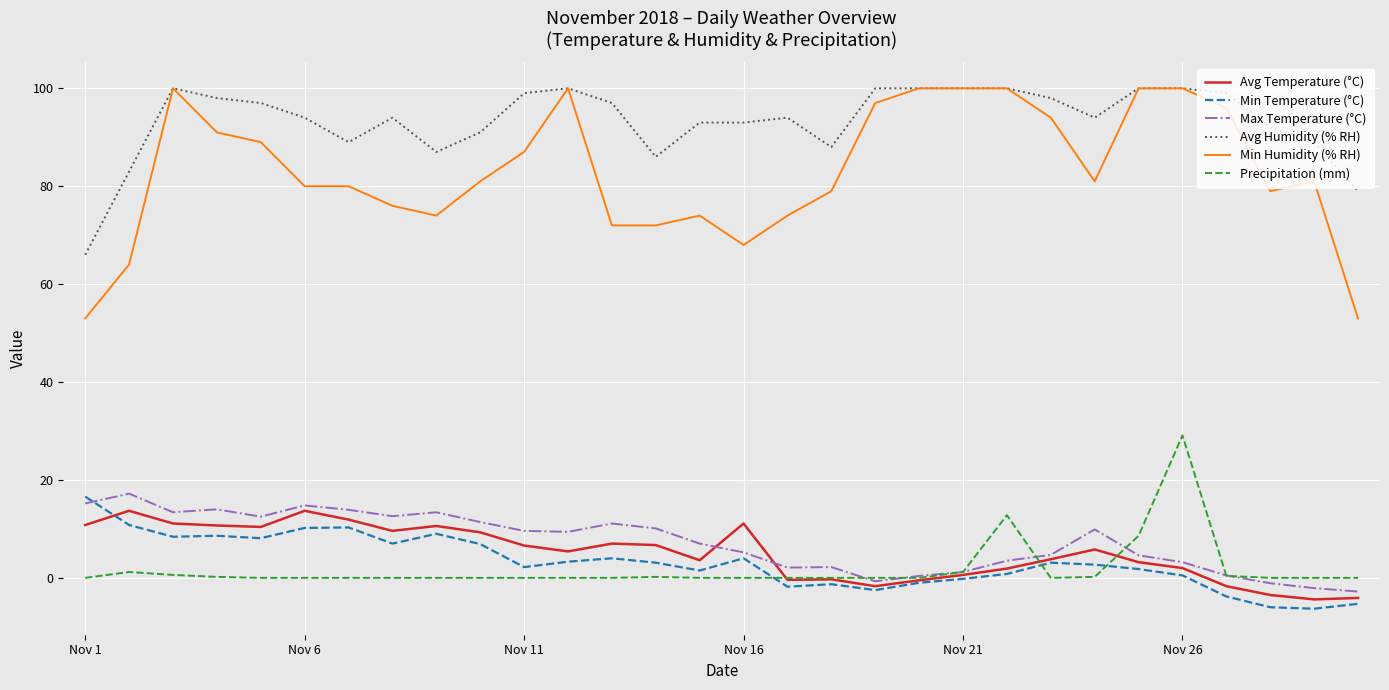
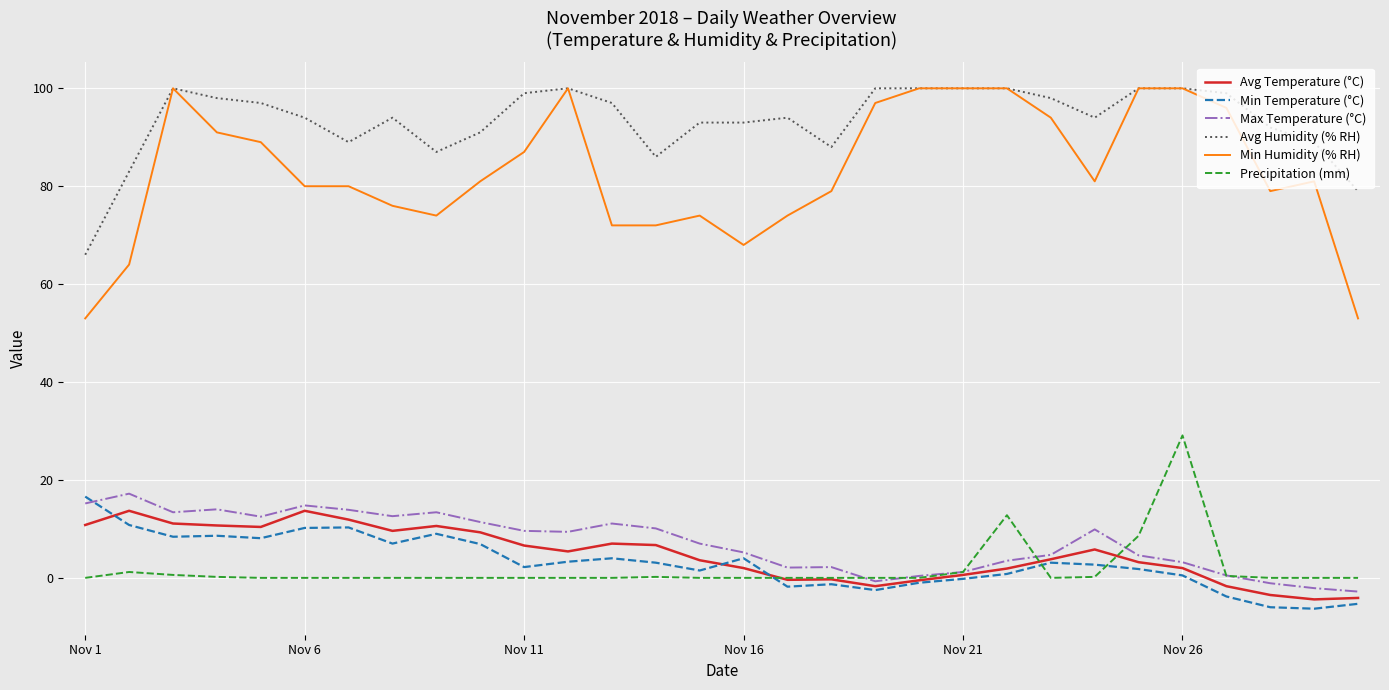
Avg Temperature (°C), Nov 16: 11 -> 2
